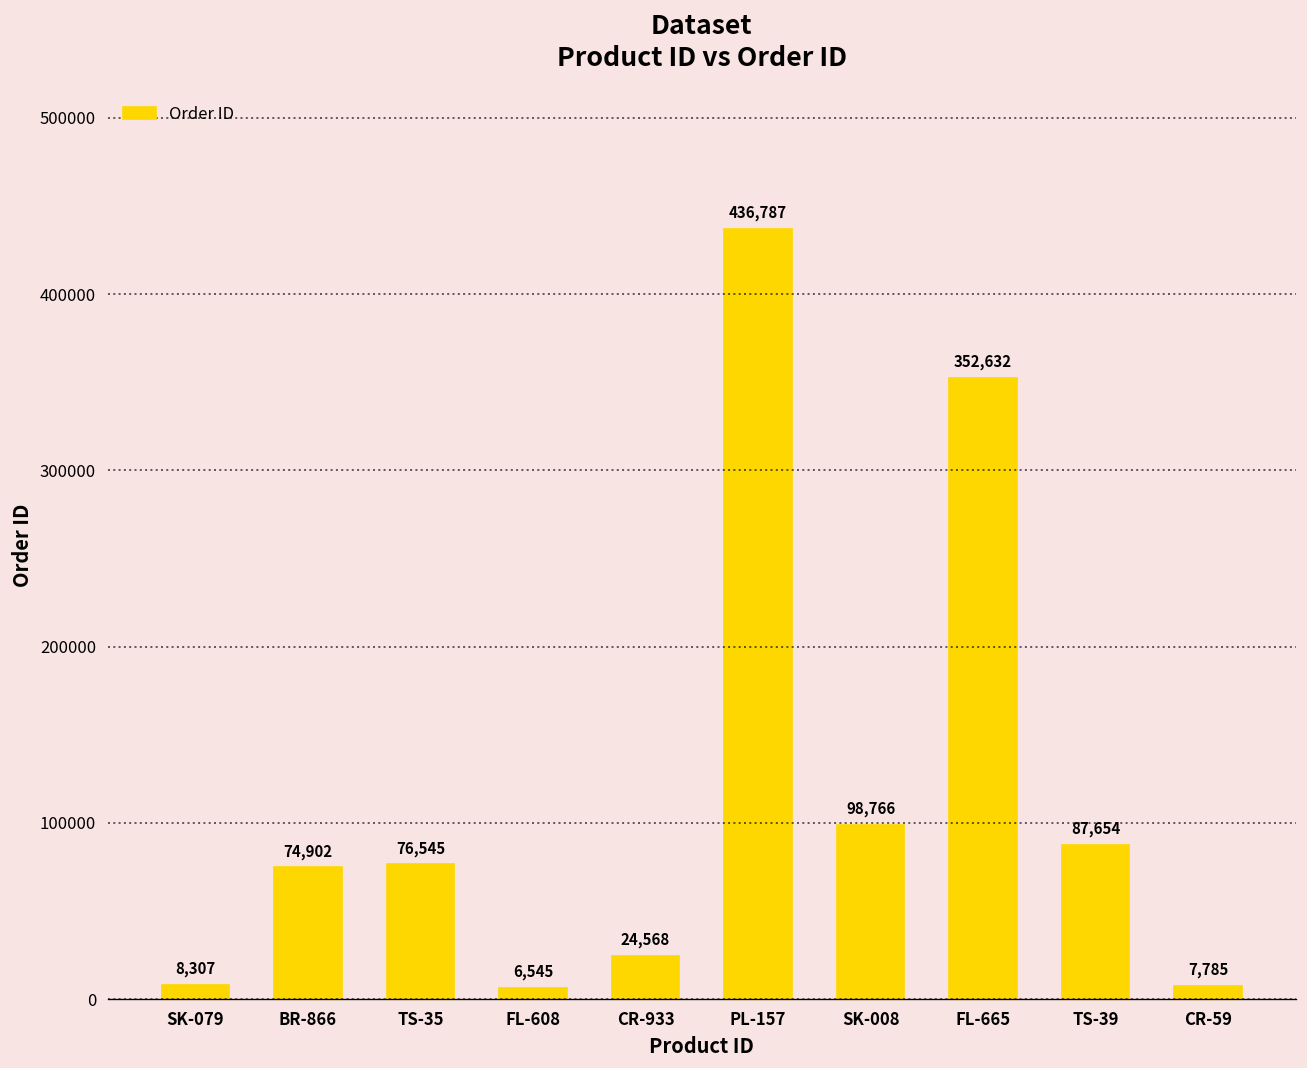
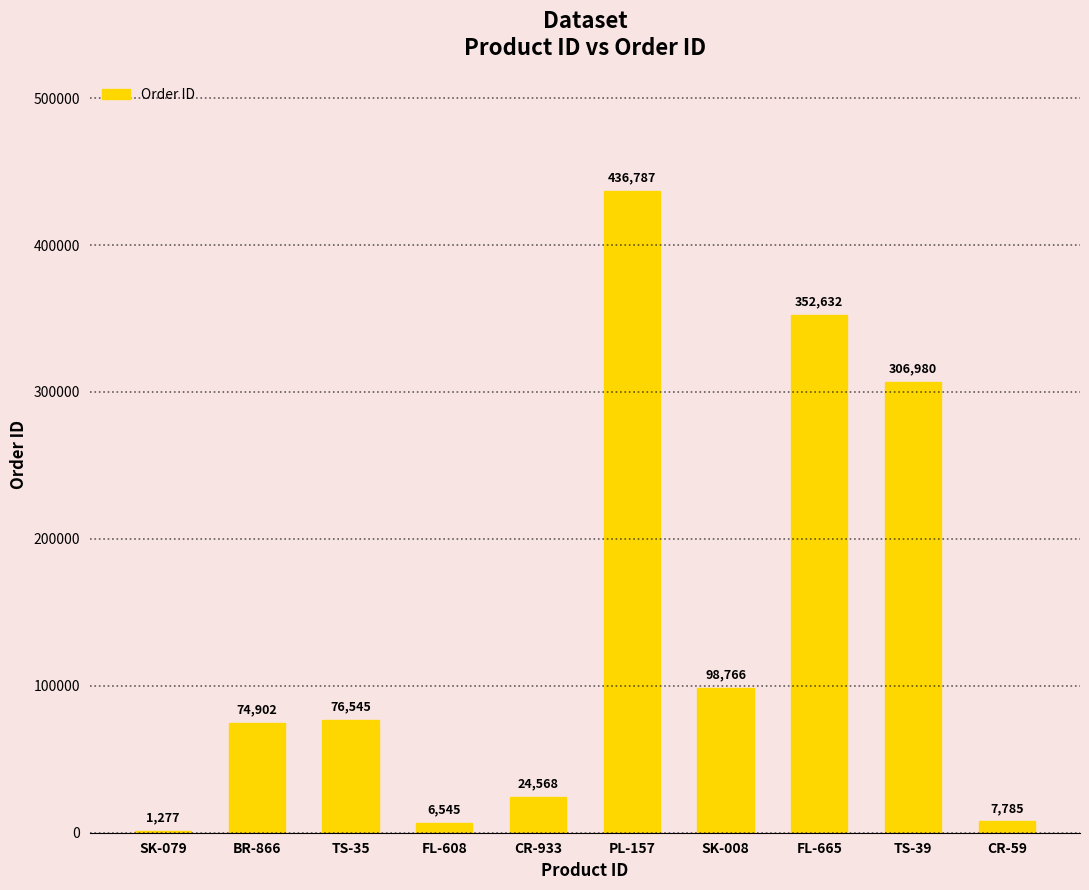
SK-079: 8,307 -> 1,277
TS-39: 87,654 -> 306,980
